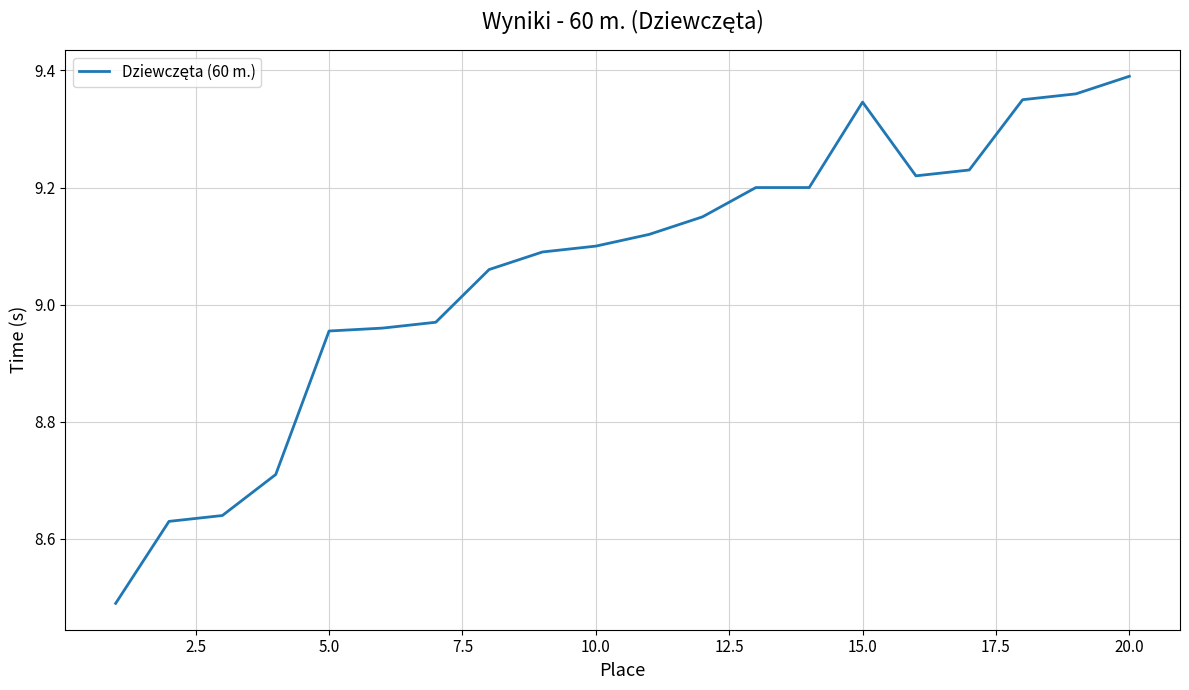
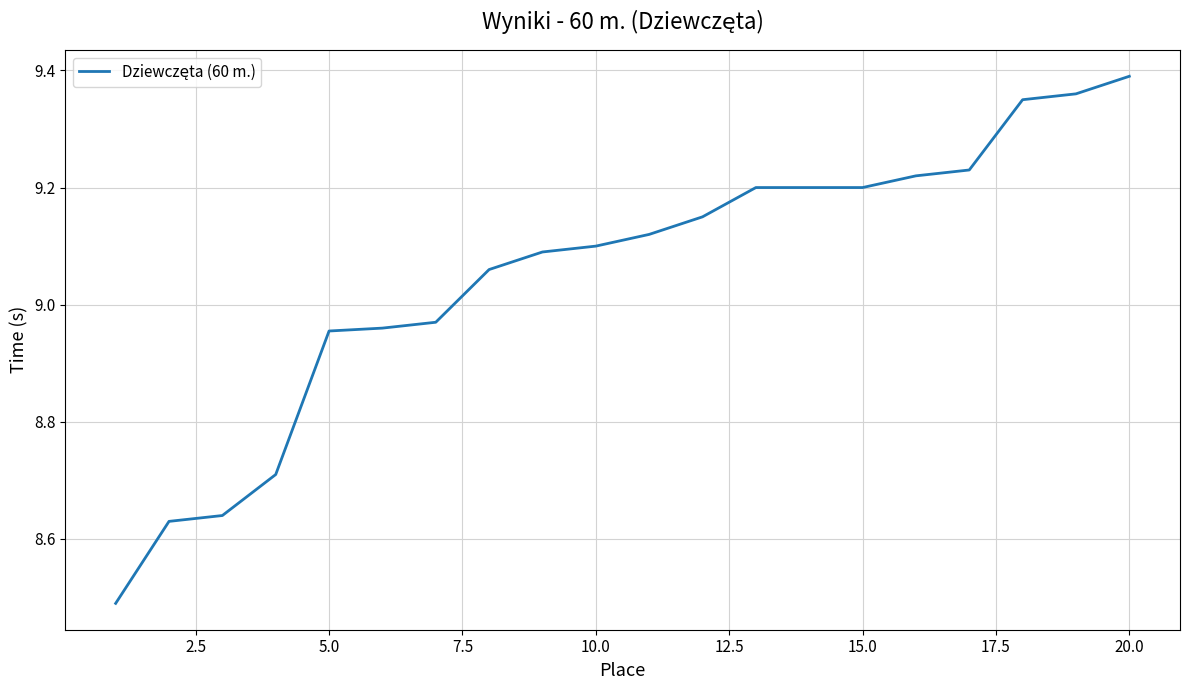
15.0: 9.35 -> 9.20
